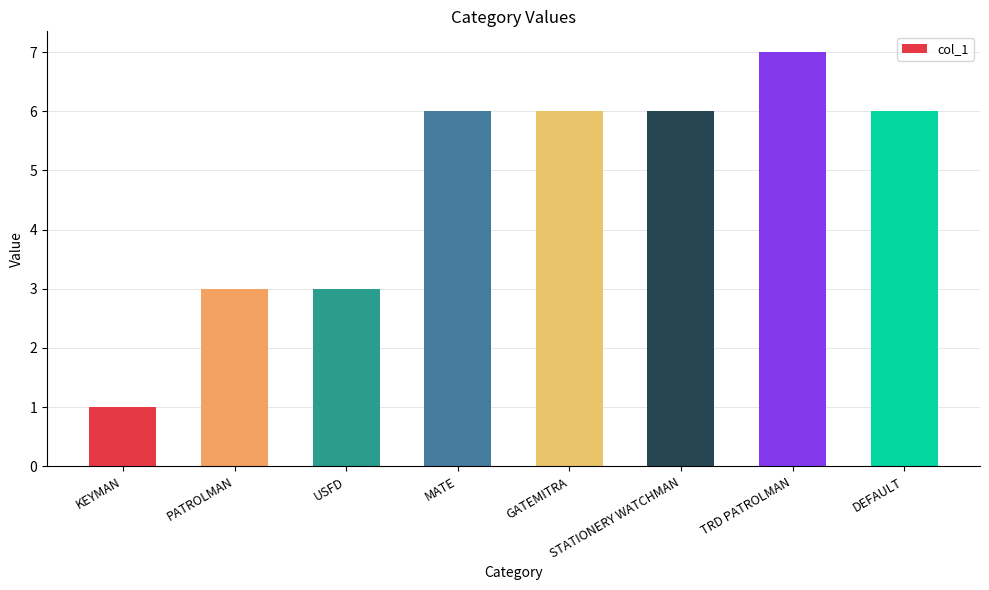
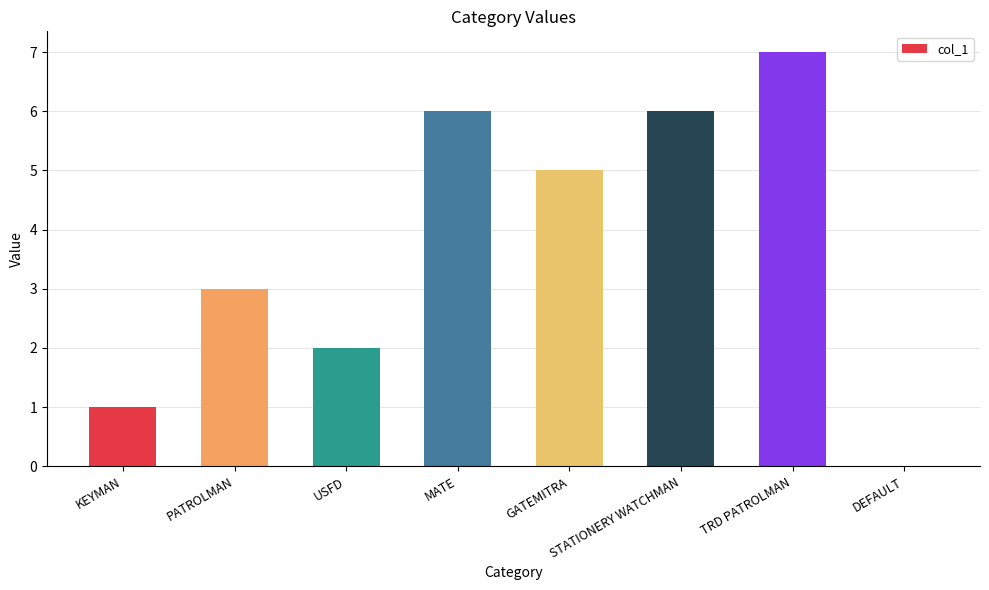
USFD: 3 -> 2
GATEMITRA: 6 -> 5
DEFAULT: 6 -> 0
